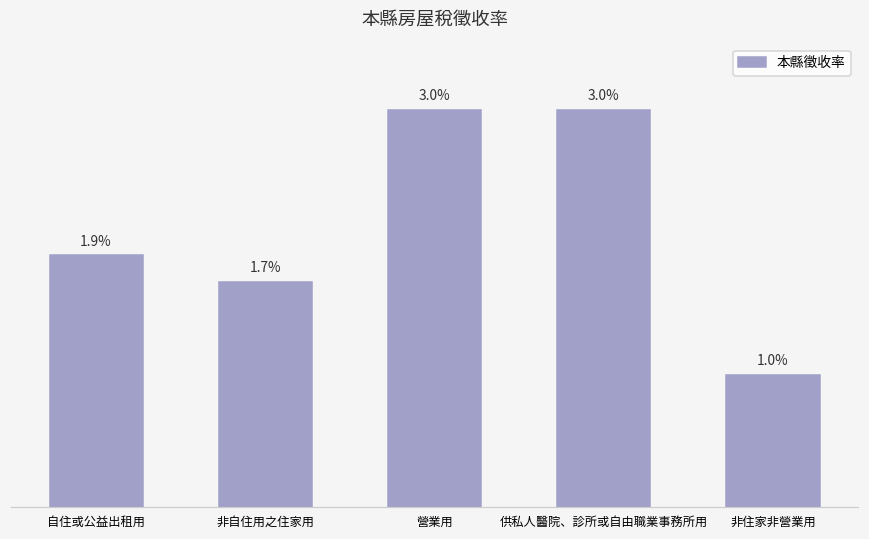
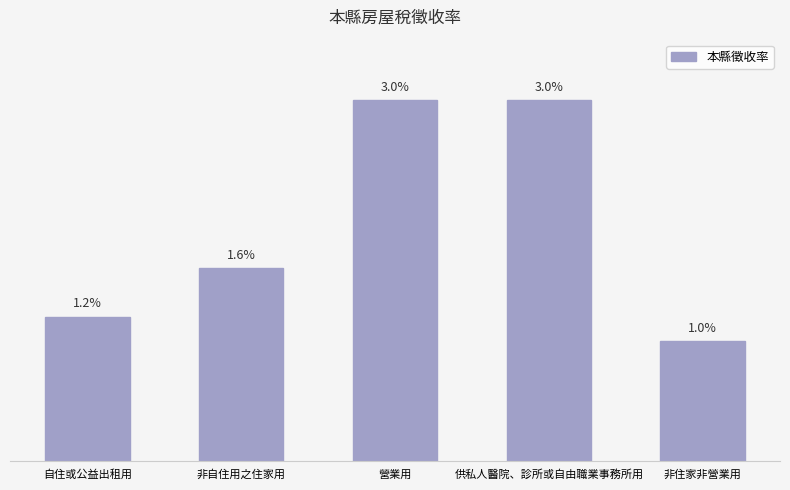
自住或公益出租用: 1.9% -> 1.2%
非自住用之住家用: 1.7% -> 1.6%
